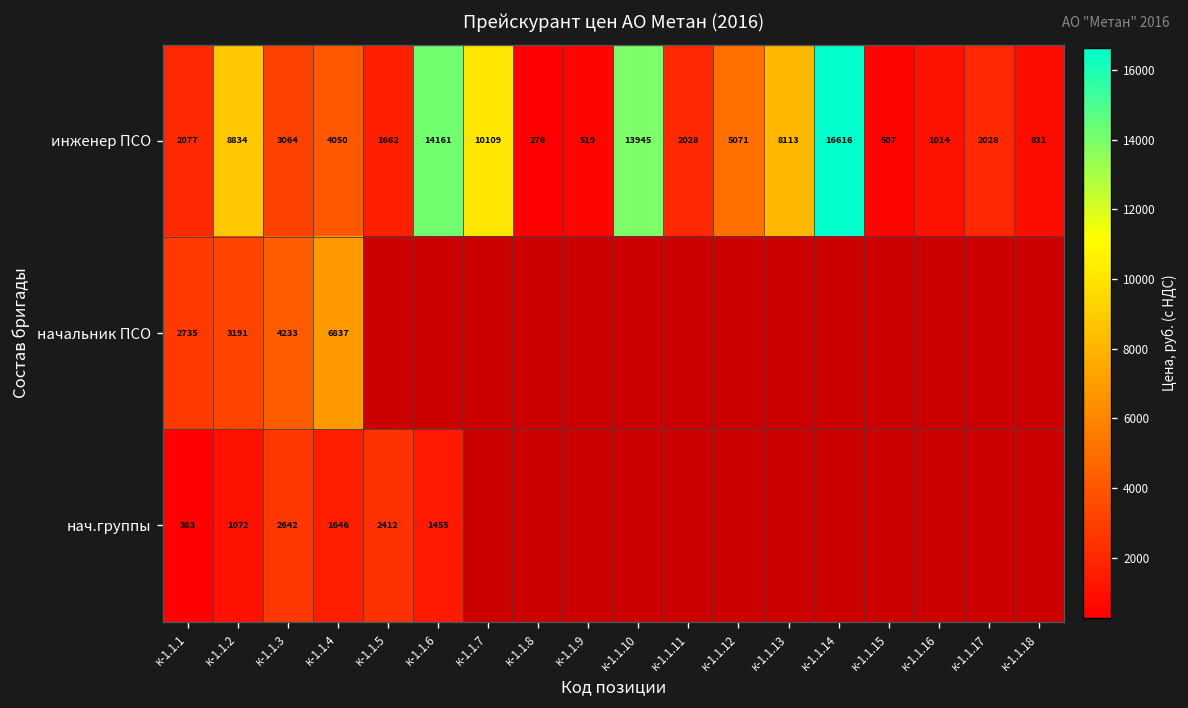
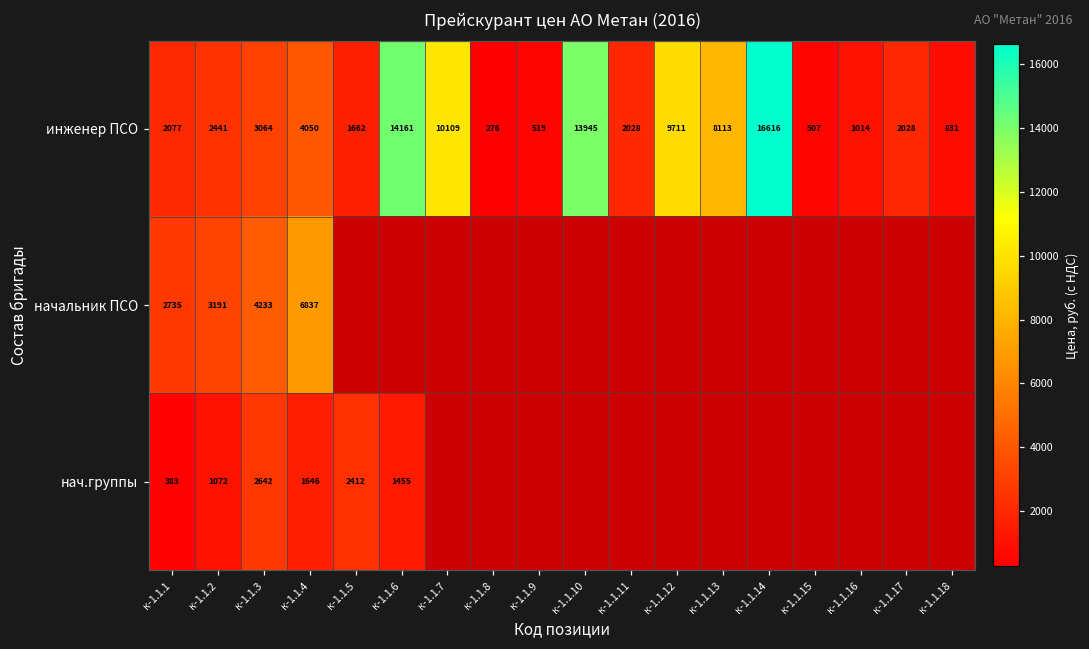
инженер ПСО, к-1.1.2: 8834 -> 2441
инженер ПСО, к-1.1.12: 5071 -> 9711
